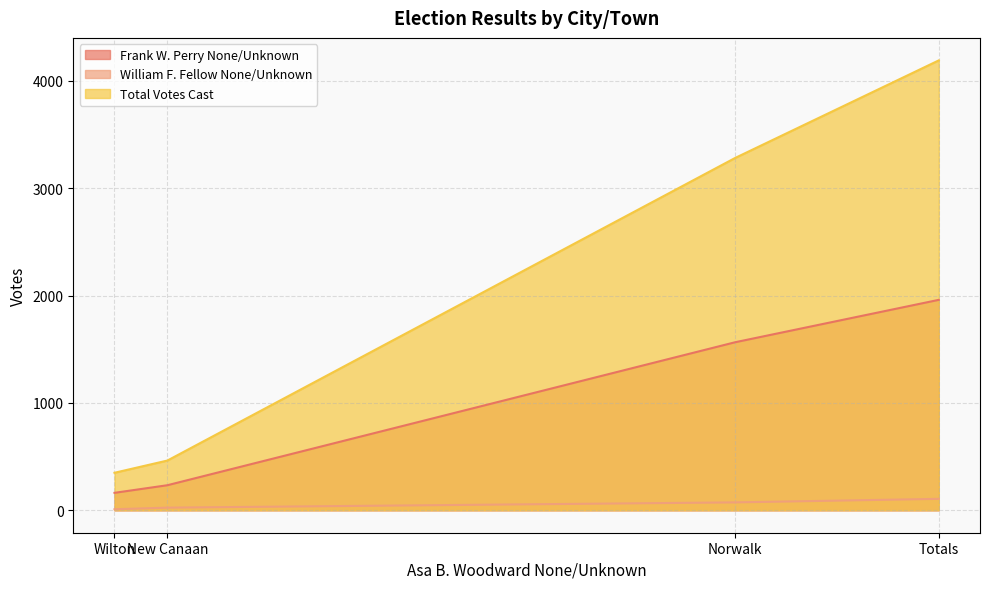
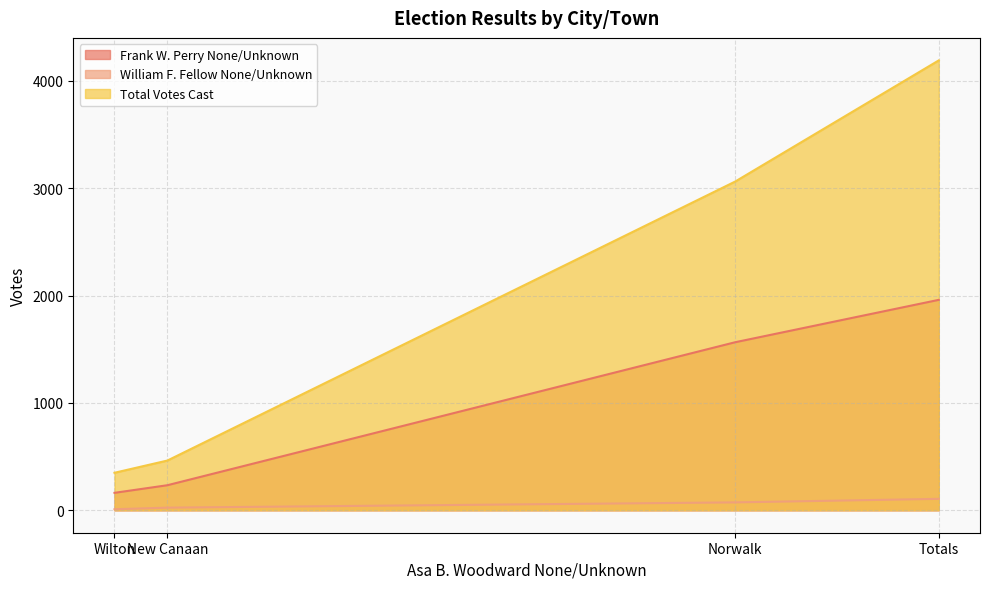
Total Votes Cast, Norwalk: 3280 -> 3060
